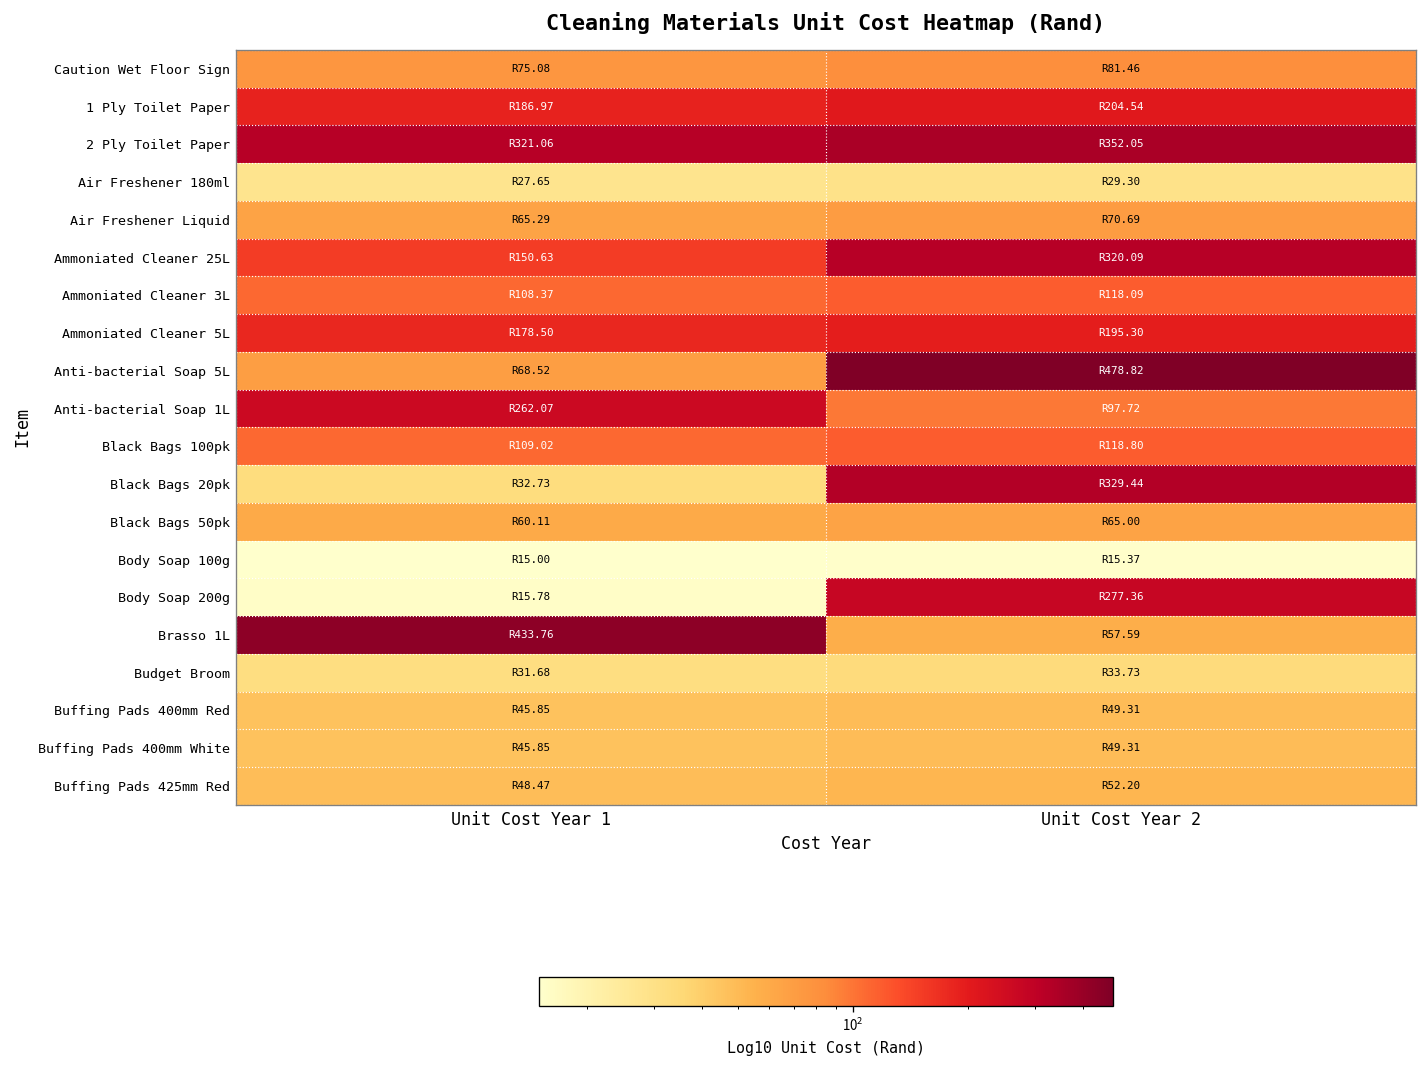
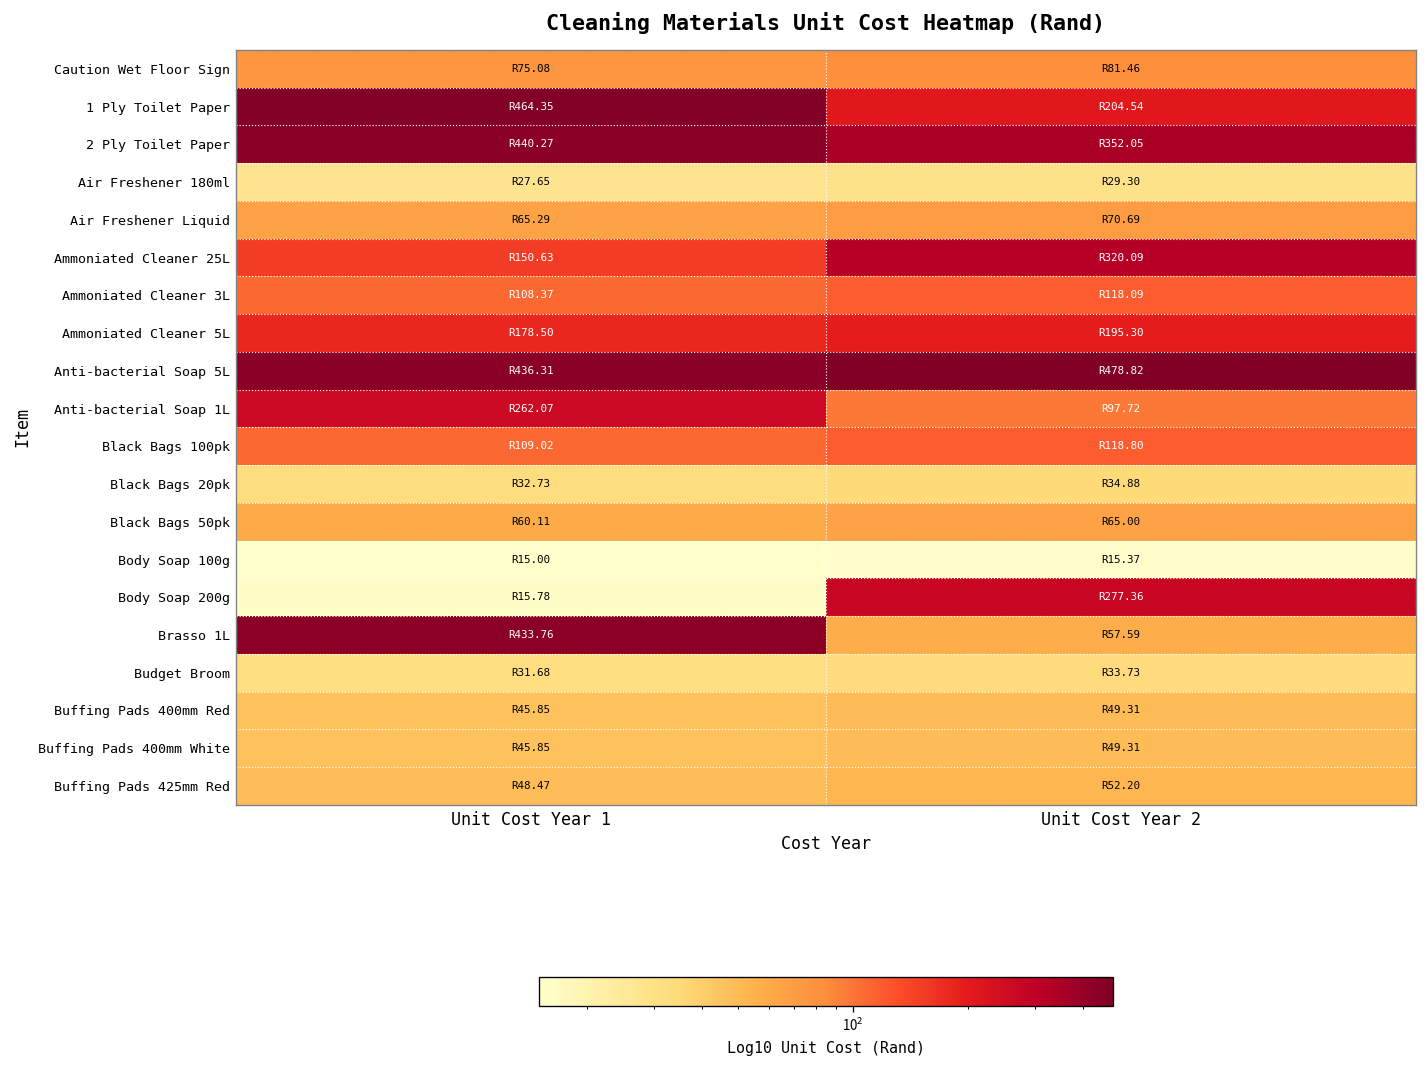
1 Ply Toilet Paper, Unit Cost Year 1: 186.97 -> 464.35
2 Ply Toilet Paper, Unit Cost Year 1: 321.06 -> 440.27
Anti-bacterial Soap 5L, Unit Cost Year 1: 68.52 -> 436.31
Black Bags 20pk, Unit Cost Year 2: 329.44 -> 34.88
